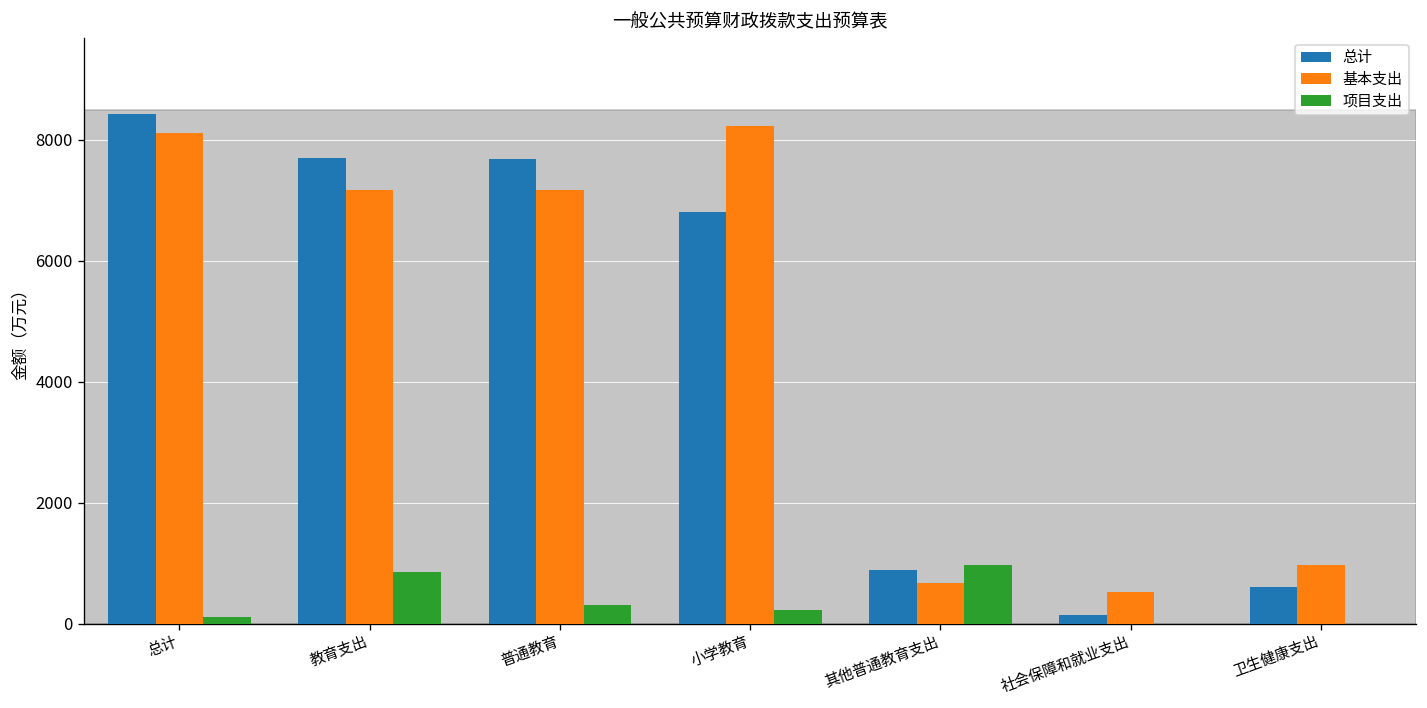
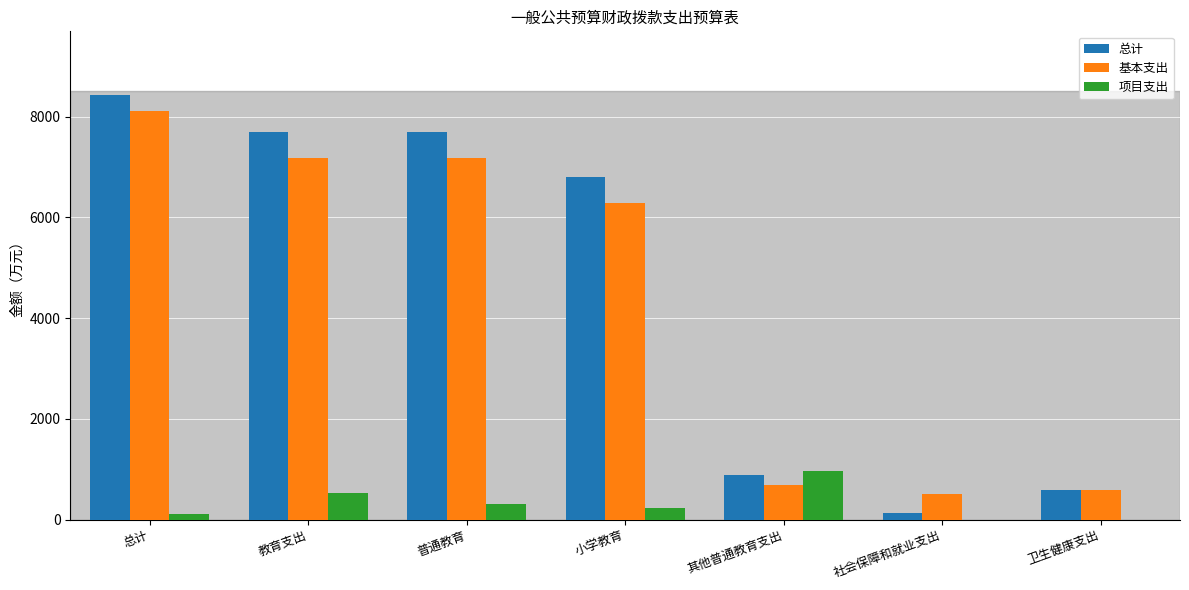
项目支出, 教育支出: 800 -> 500
基本支出, 小学教育: 8200 -> 6300
基本支出, 卫生健康支出: 1000 -> 600
